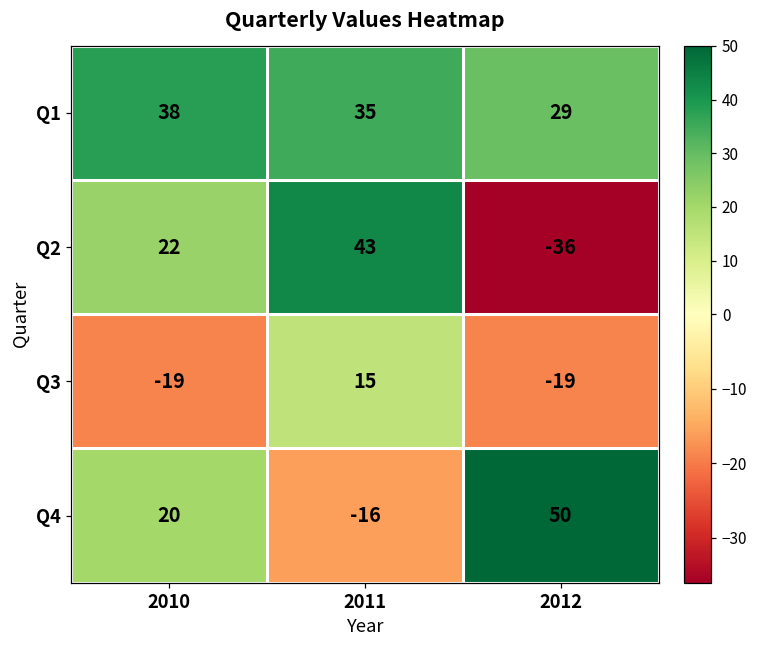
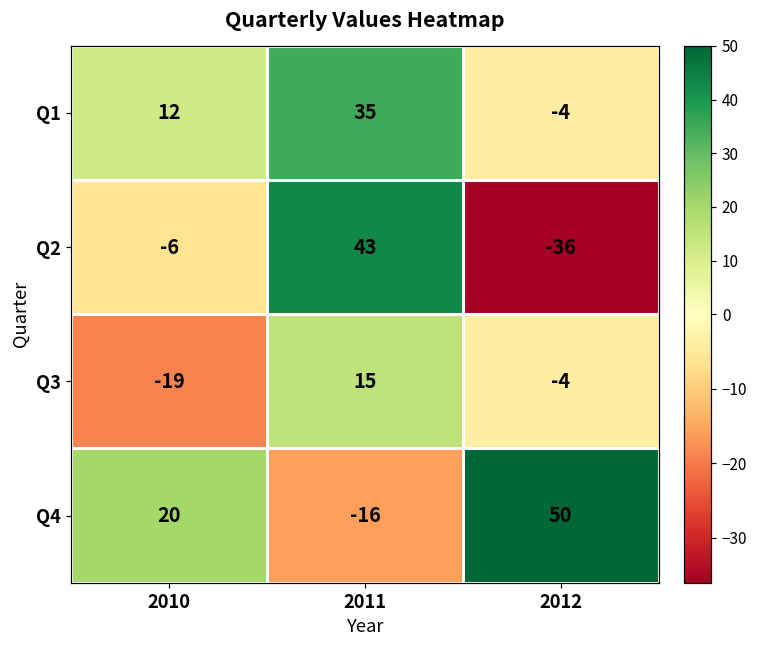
Q1, 2010: 38 -> 12
Q1, 2012: 29 -> -4
Q2, 2010: 22 -> -6
Q3, 2012: -19 -> -4
